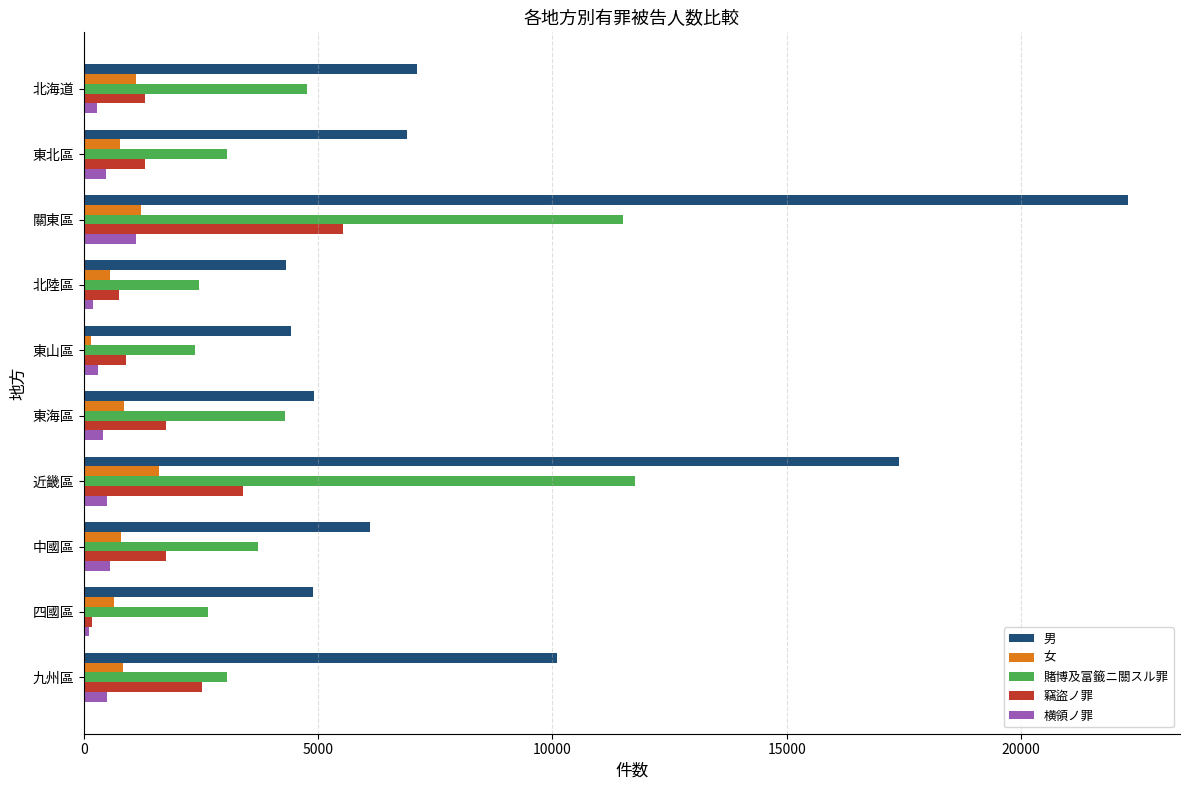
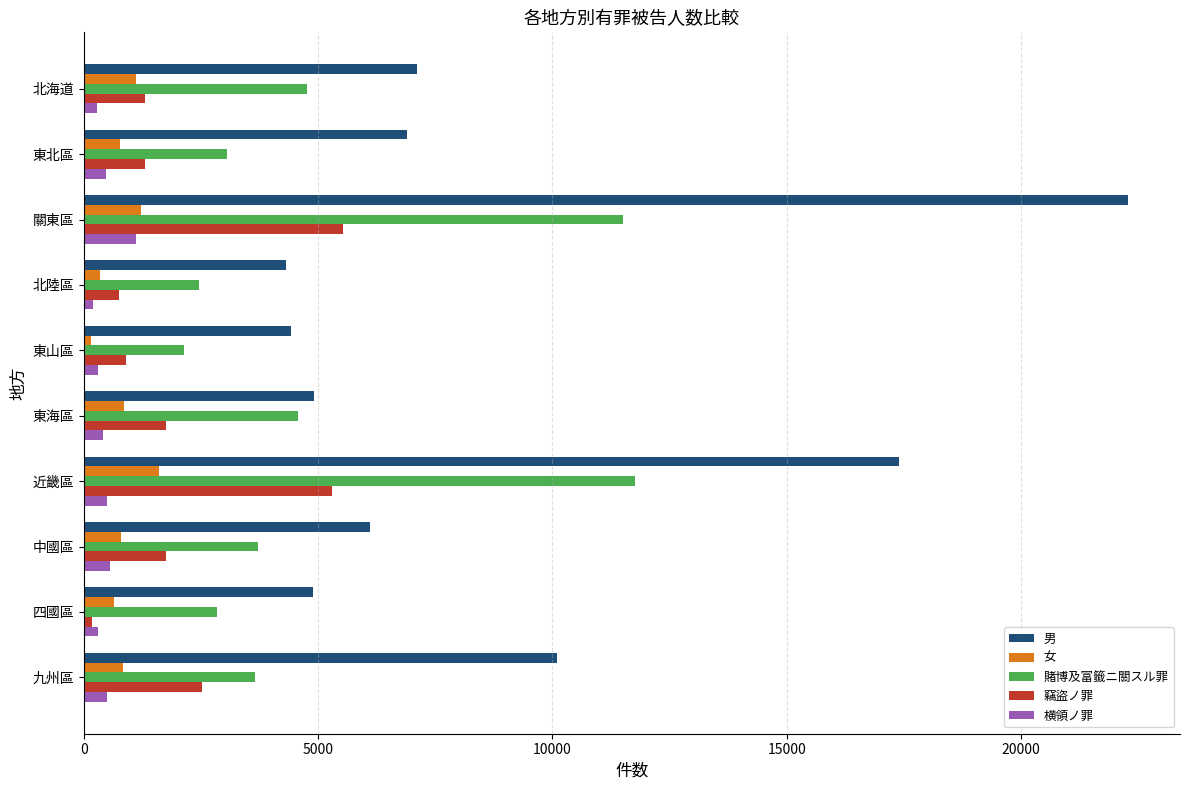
女, 北陸區: 500 -> 400
賭博及富籤ニ關スル罪, 東山區: 2400 -> 2100
賭博及富籤ニ關スル罪, 東海區: 4300 -> 4600
竊盜ノ罪, 近畿區: 3400 -> 5300
賭博及富籤ニ關スル罪, 四國區: 2700 -> 2800
横領ノ罪, 四國區: 100 -> 300
賭博及富籤ニ關スル罪, 九州區: 3100 -> 3700
